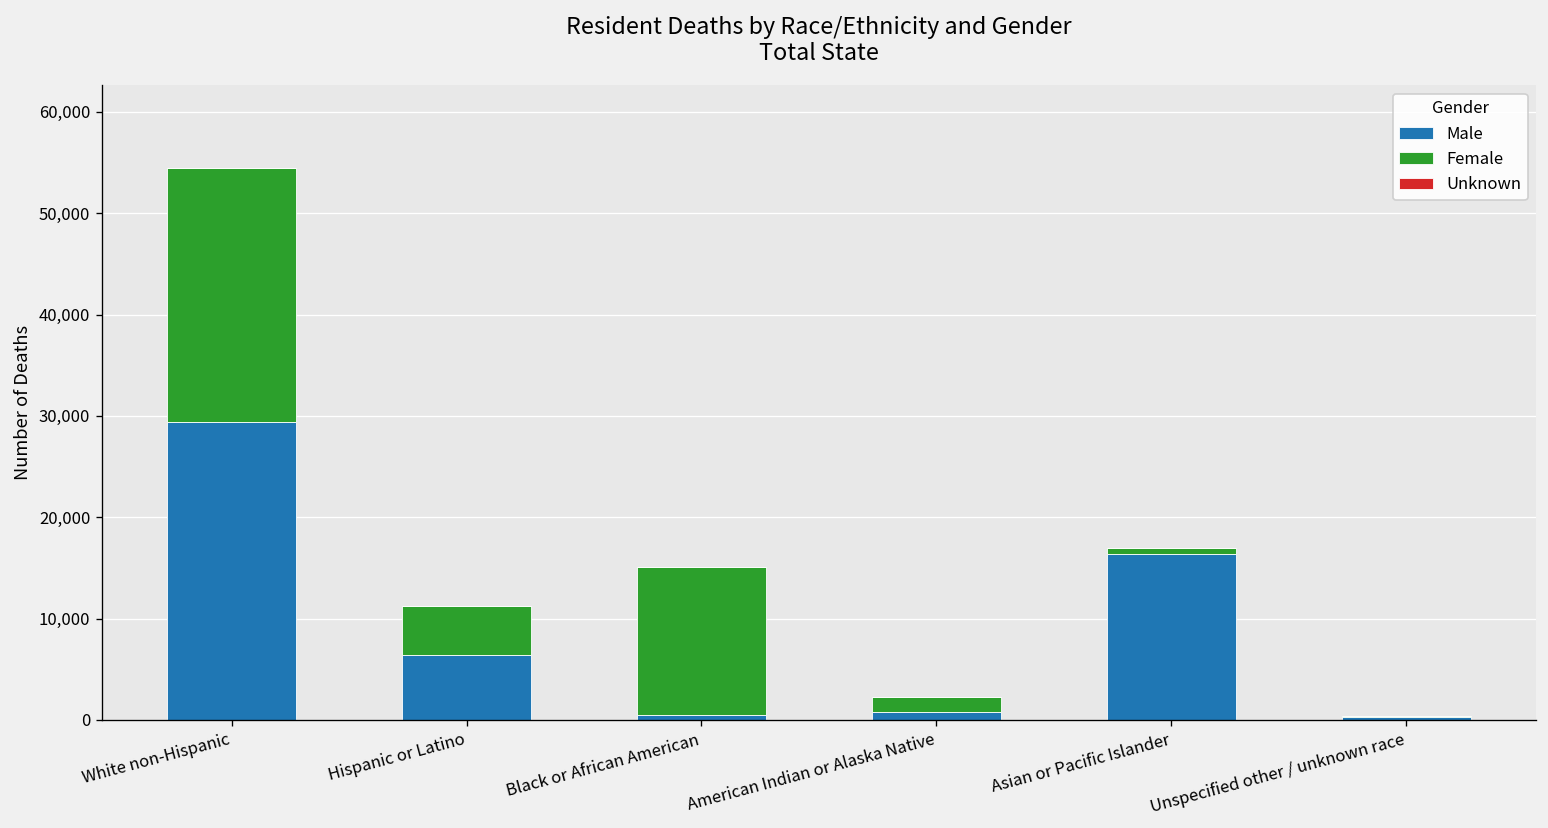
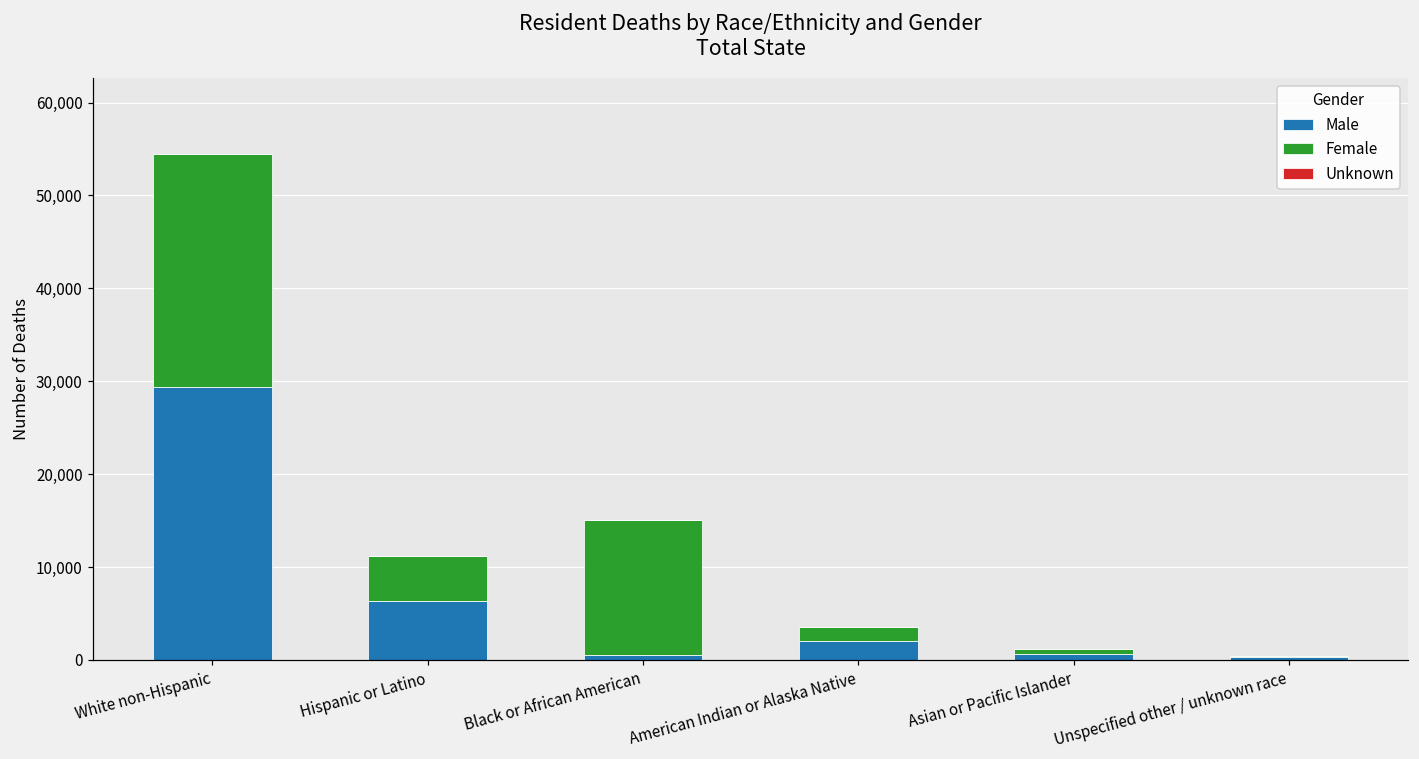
Male, American Indian or Alaska Native: 1,000 -> 2,000
Male, Asian or Pacific Islander: 16,000 -> 1,000
